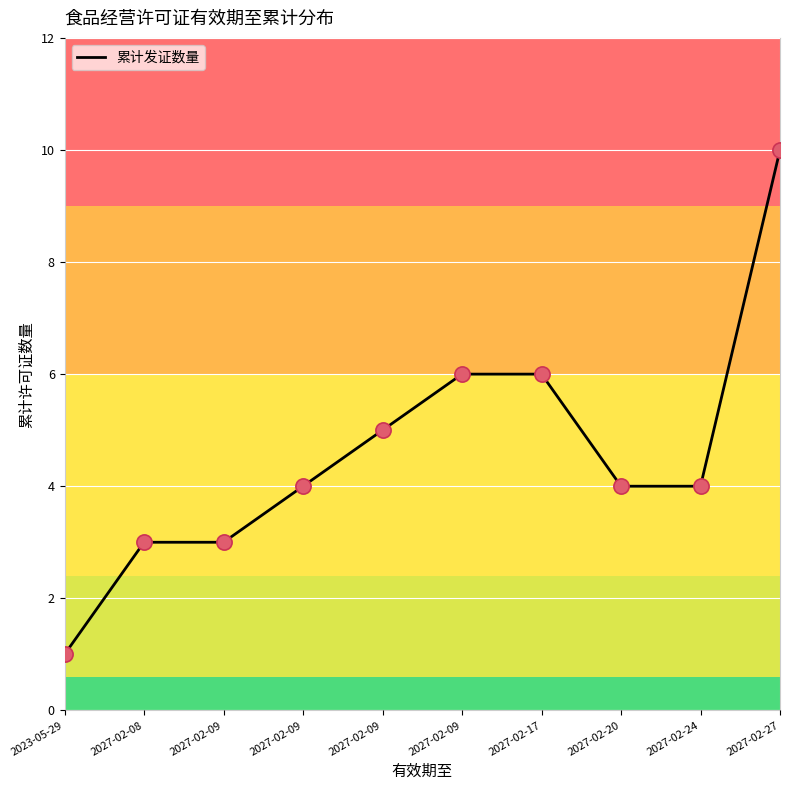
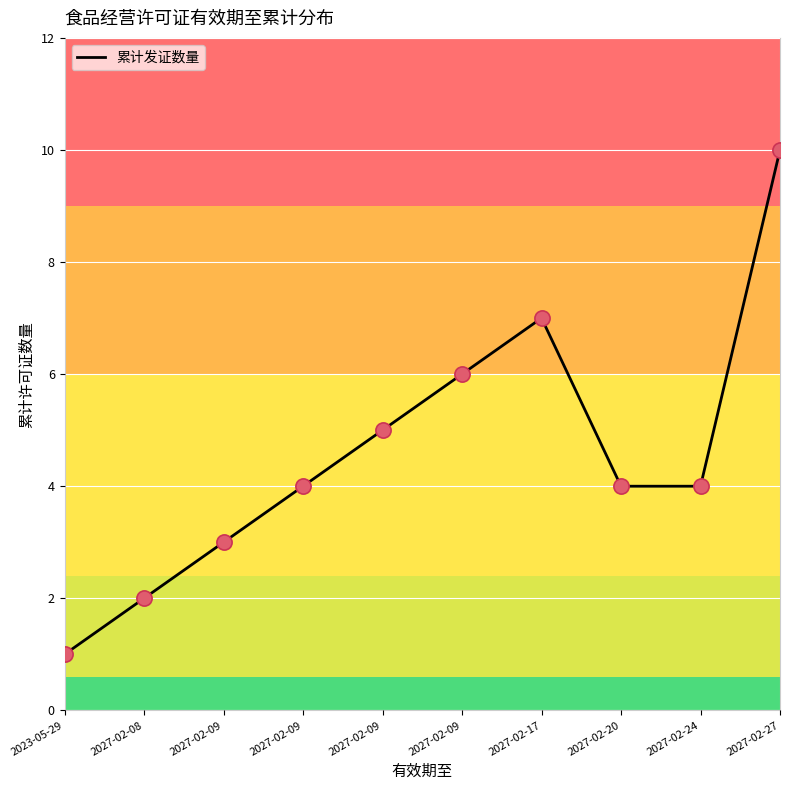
2027-02-08: 3 -> 2
2027-02-17: 6 -> 7
